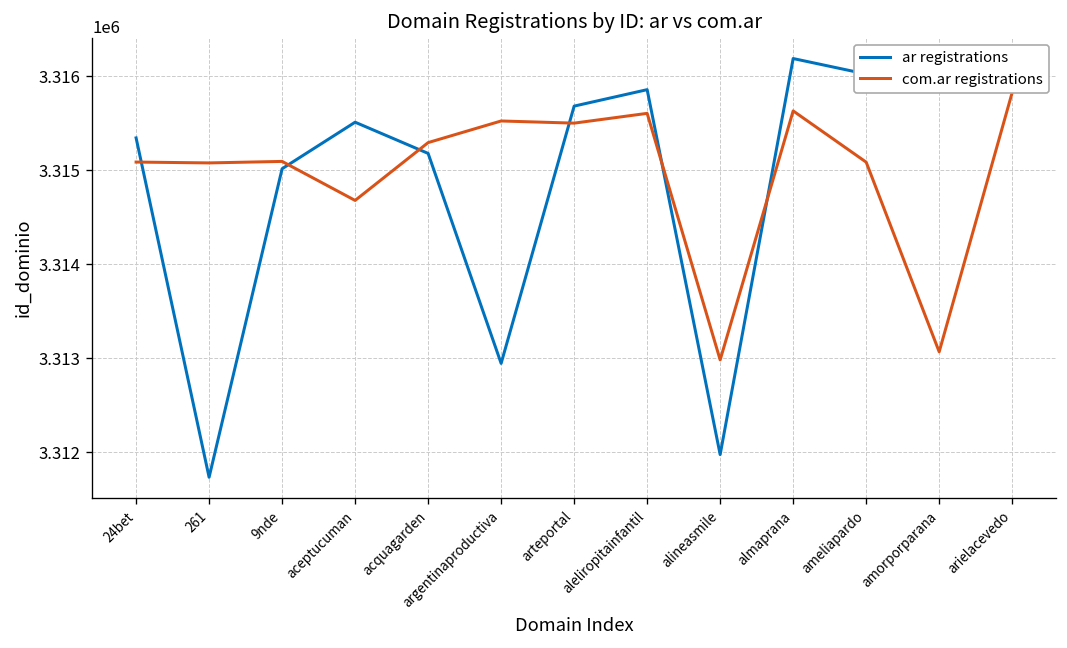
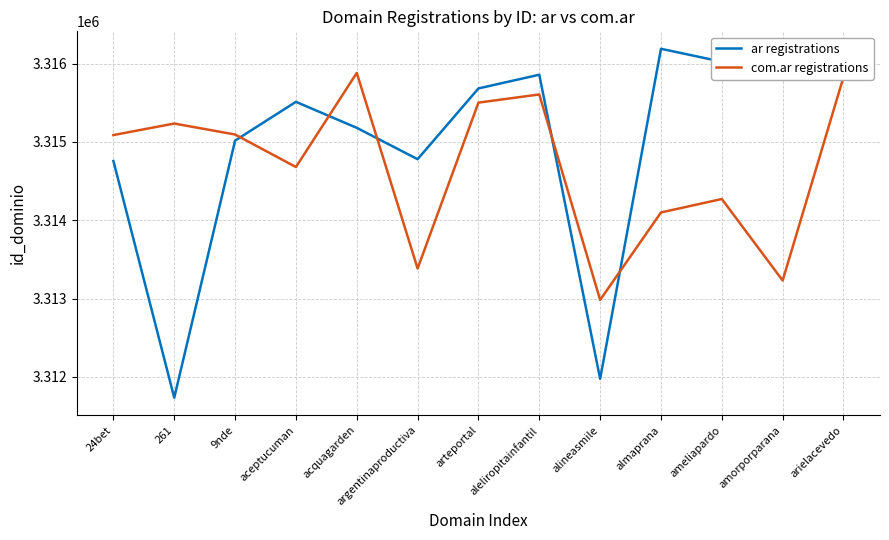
ar registrations, 24bet: 3315300 -> 3314800
com.ar registrations, 261: 3315100 -> 3315200
com.ar registrations, acquagarden: 3315300 -> 3315900
ar registrations, argentinaproductiva: 3312900 -> 3314800
com.ar registrations, argentinaproductiva: 3315500 -> 3313400
com.ar registrations, almaprana: 3315600 -> 3314100
com.ar registrations, ameliapardo: 3315100 -> 3314300
com.ar registrations, amorporparana: 3313100 -> 3313200
